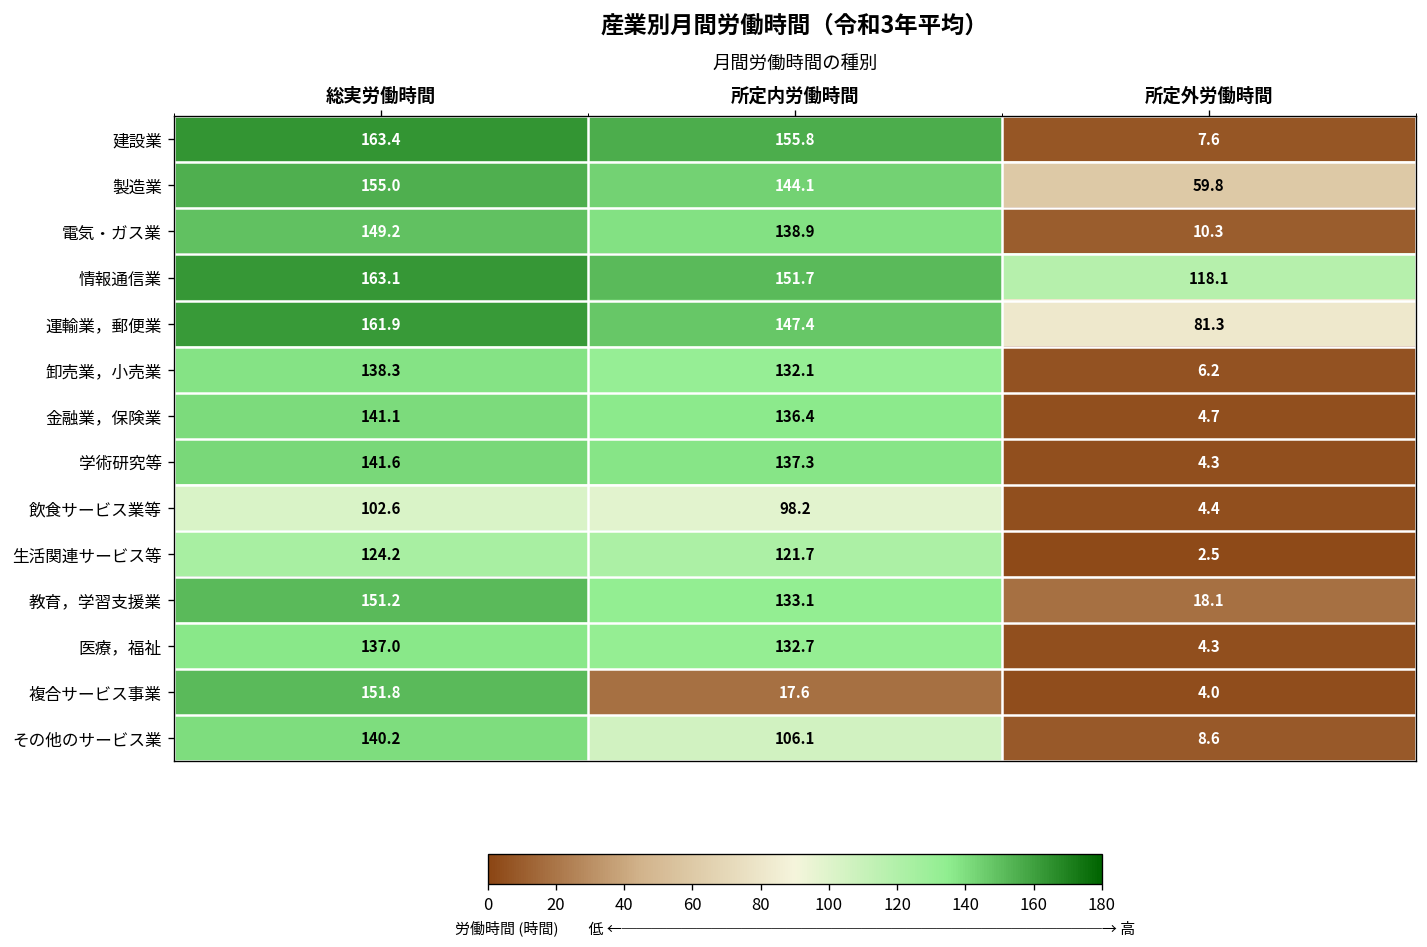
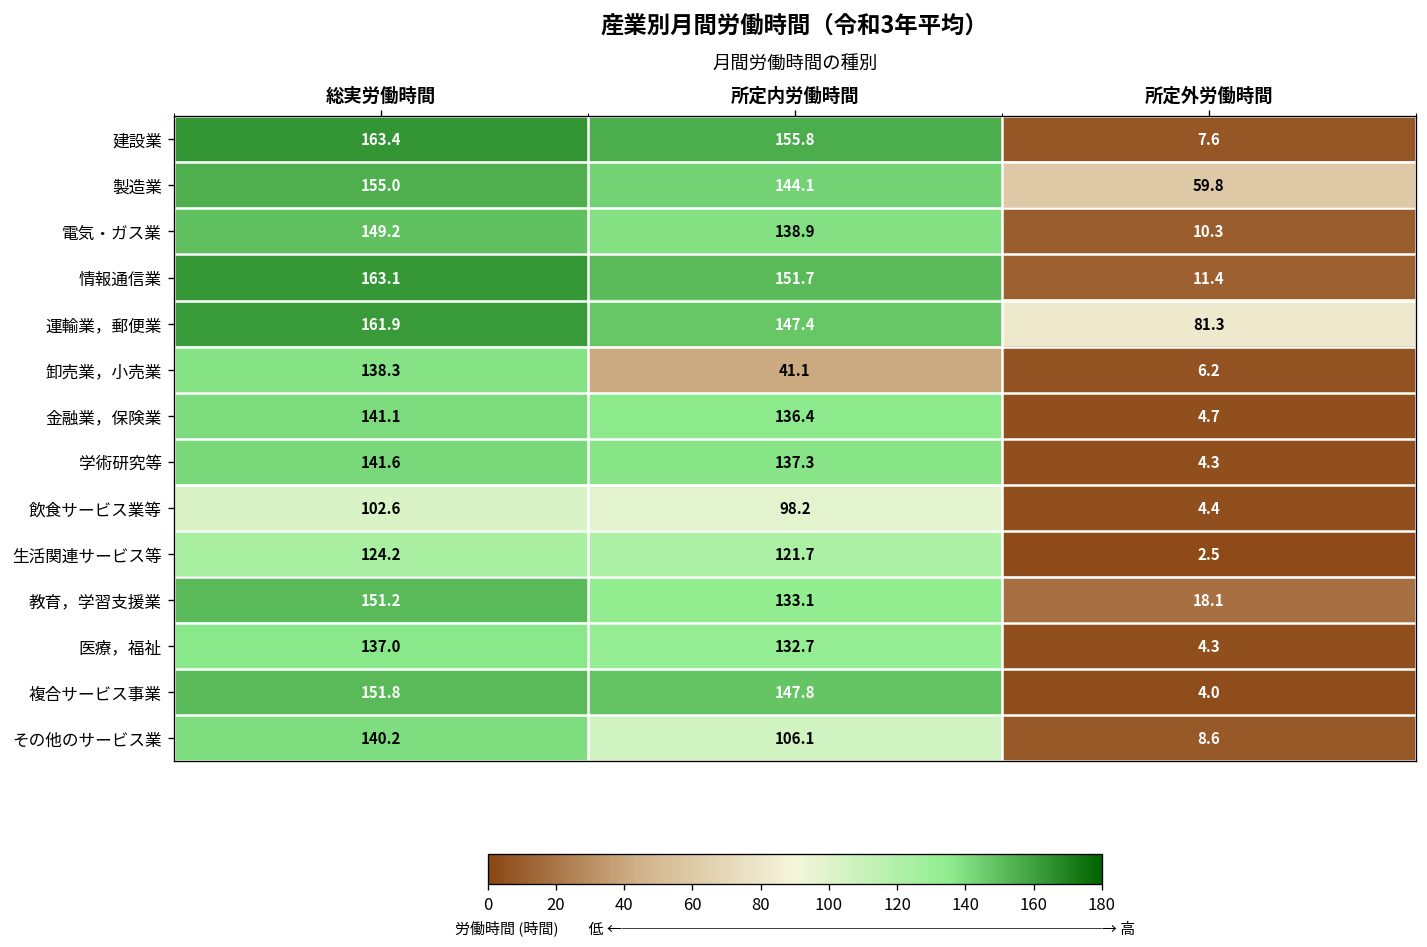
情報通信業, 所定外労働時間: 118.1 -> 11.4
卸売業，小売業, 所定内労働時間: 132.1 -> 41.1
複合サービス事業, 所定内労働時間: 17.6 -> 147.8
